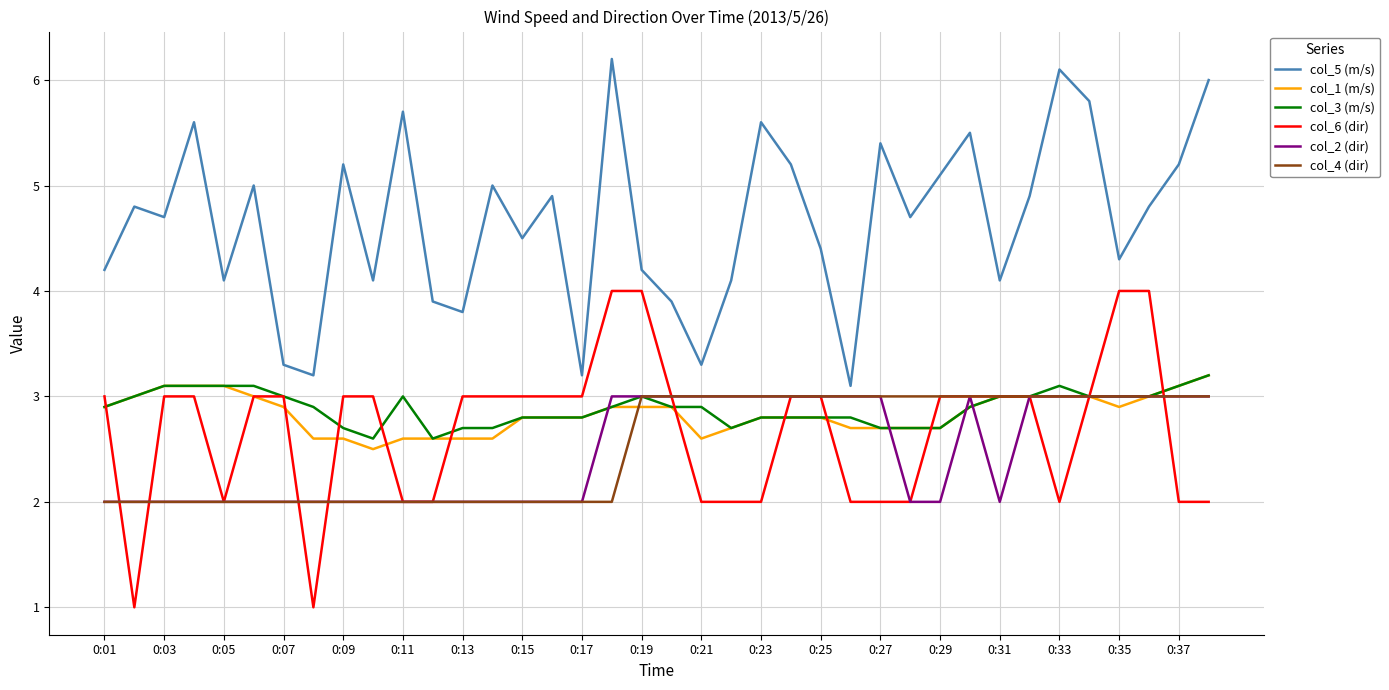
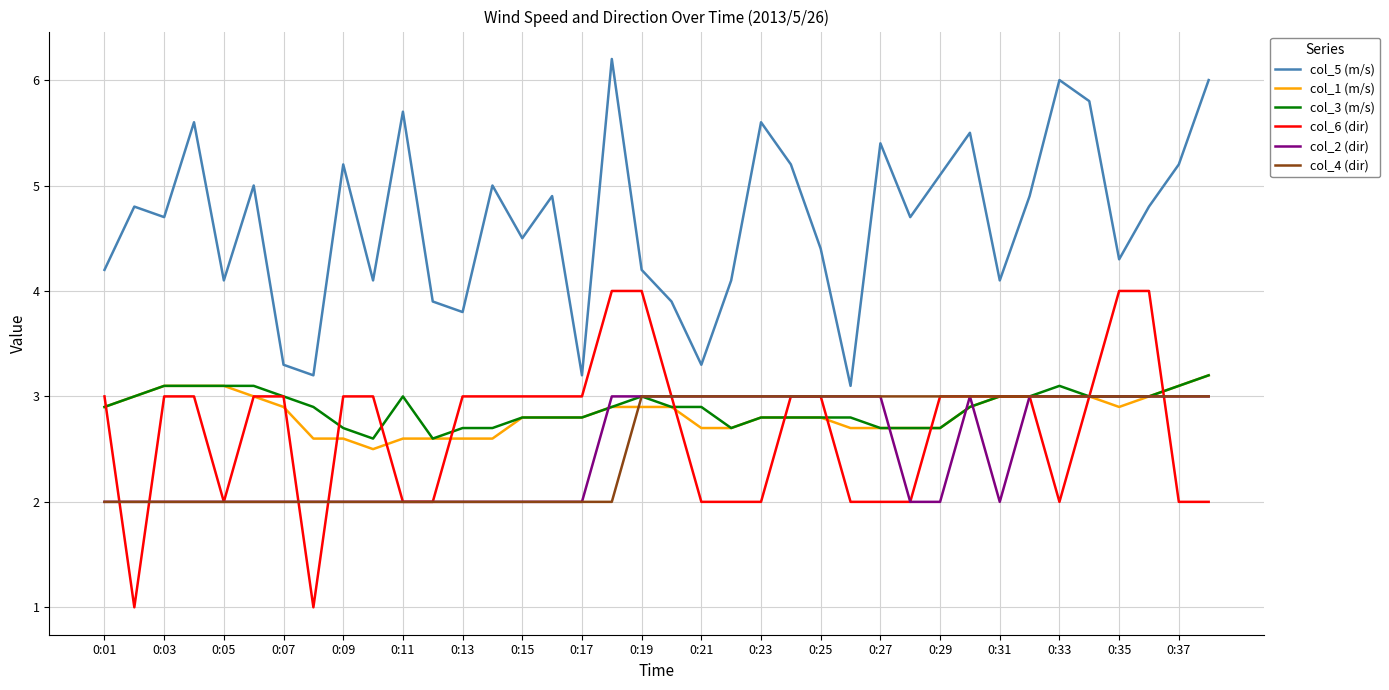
col_1 (m/s), 0:21: 2.6 -> 2.7
col_5 (m/s), 0:33: 6.1 -> 6.0
